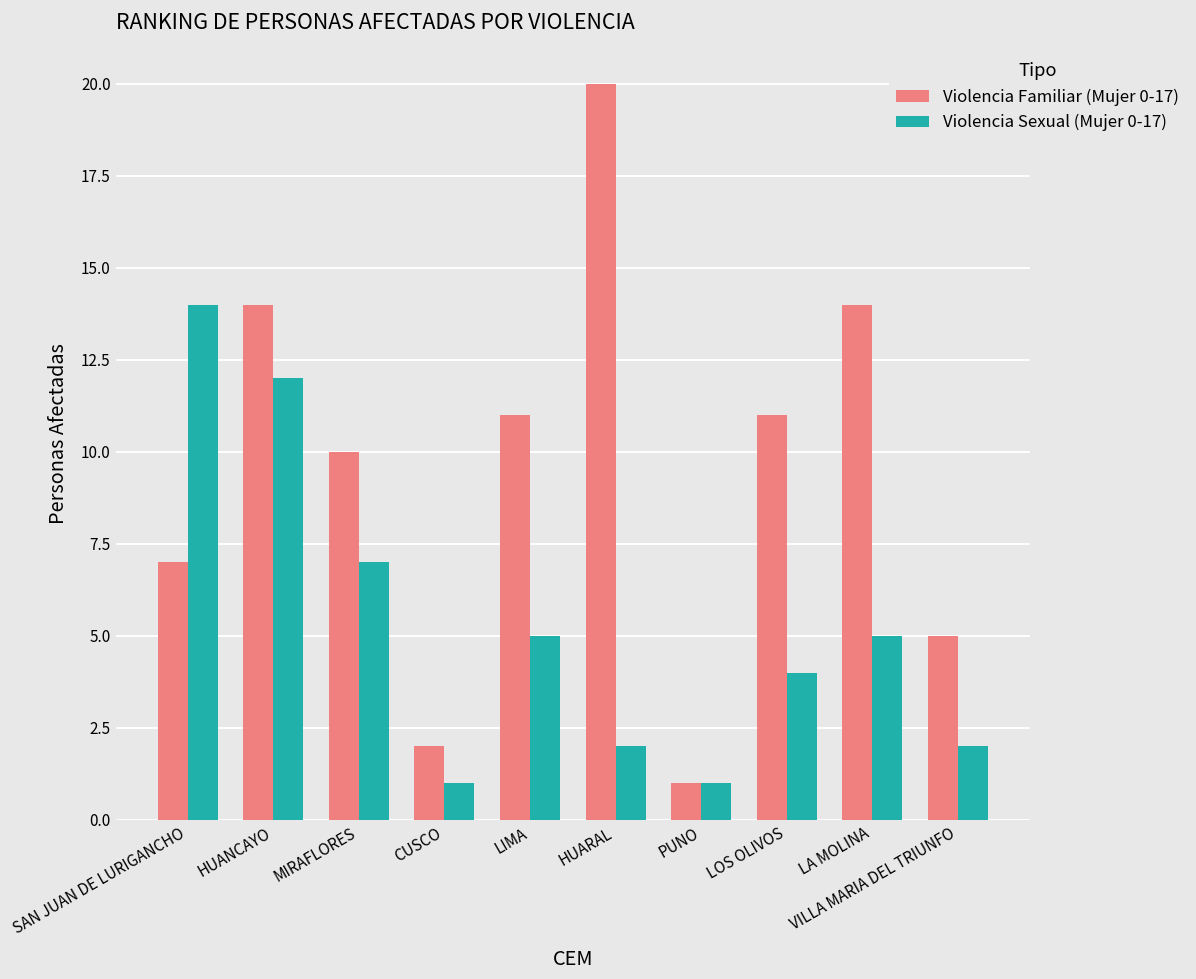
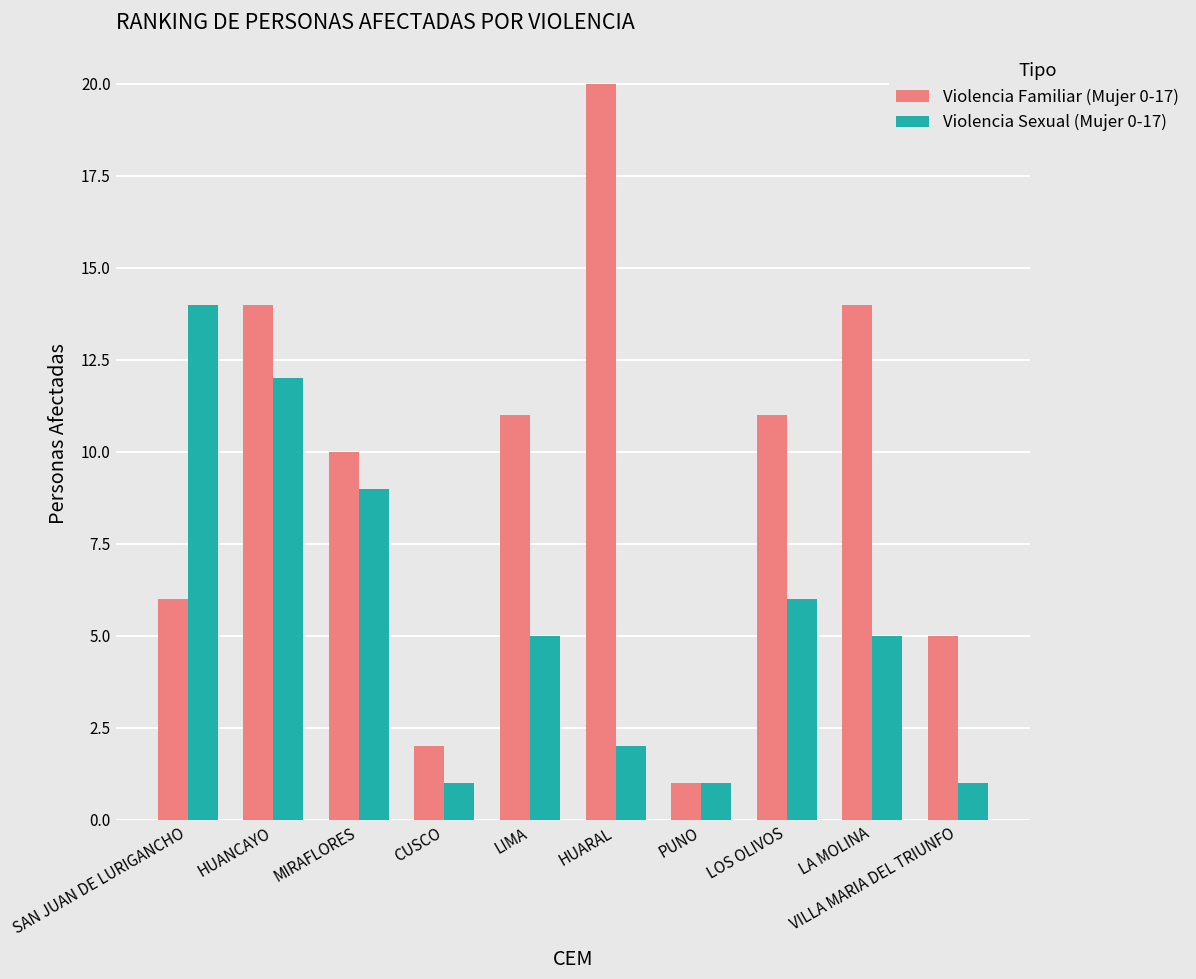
Violencia Familiar (Mujer 0-17), SAN JUAN DE LURIGANCHO: 7 -> 6
Violencia Sexual (Mujer 0-17), MIRAFLORES: 7 -> 9
Violencia Sexual (Mujer 0-17), LOS OLIVOS: 4 -> 6
Violencia Sexual (Mujer 0-17), VILLA MARIA DEL TRIUNFO: 2 -> 1
